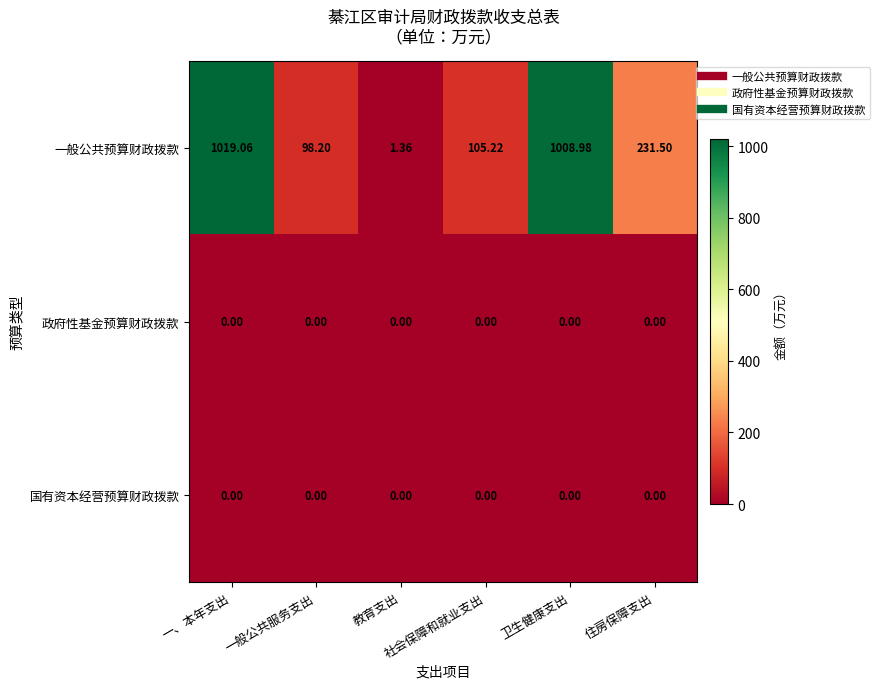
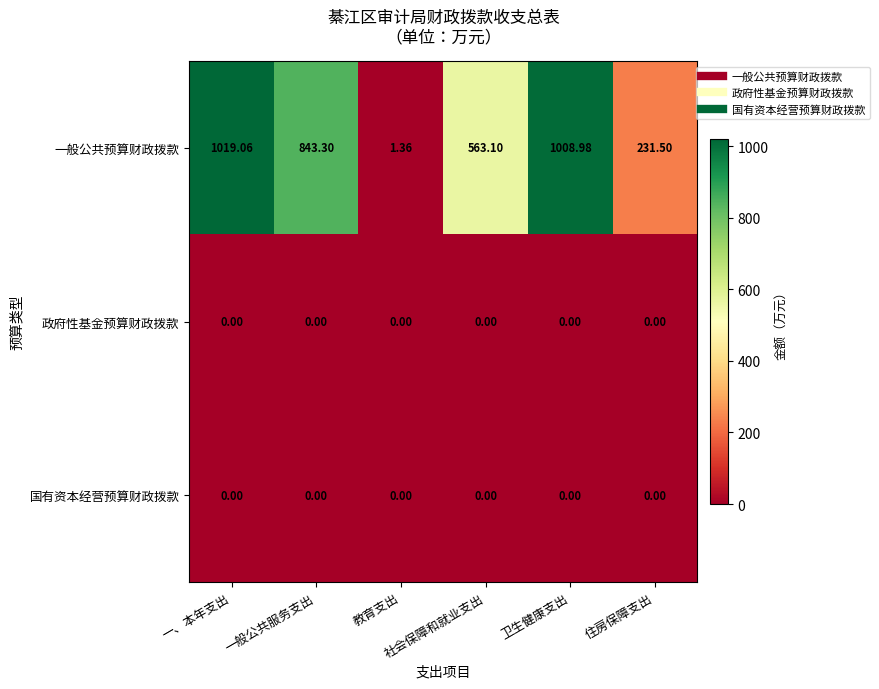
一般公共预算财政拨款, 一般公共服务支出: 98.20 -> 843.30
一般公共预算财政拨款, 社会保障和就业支出: 105.22 -> 563.10
